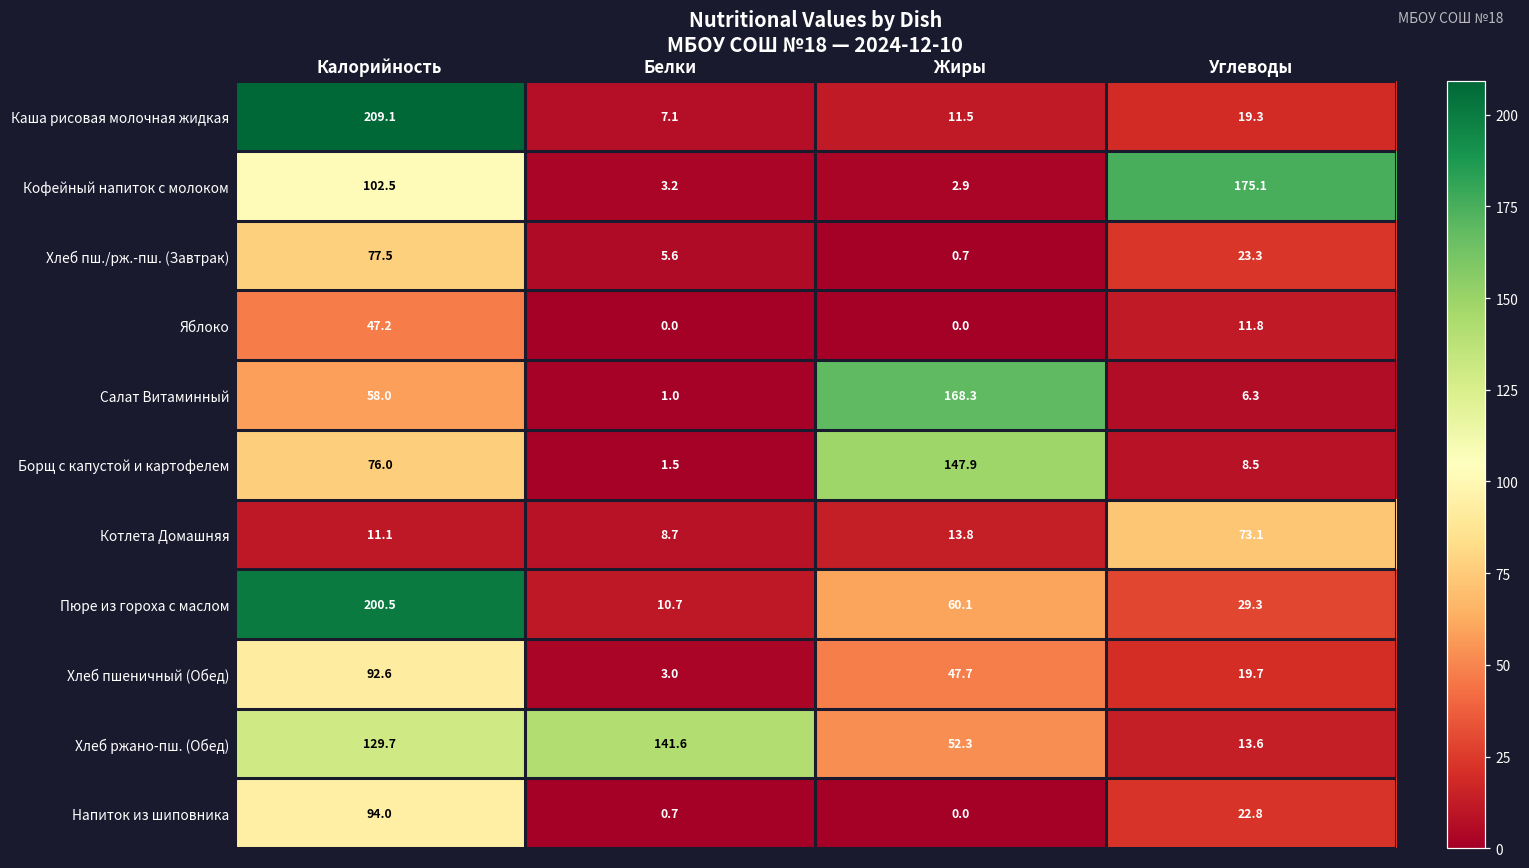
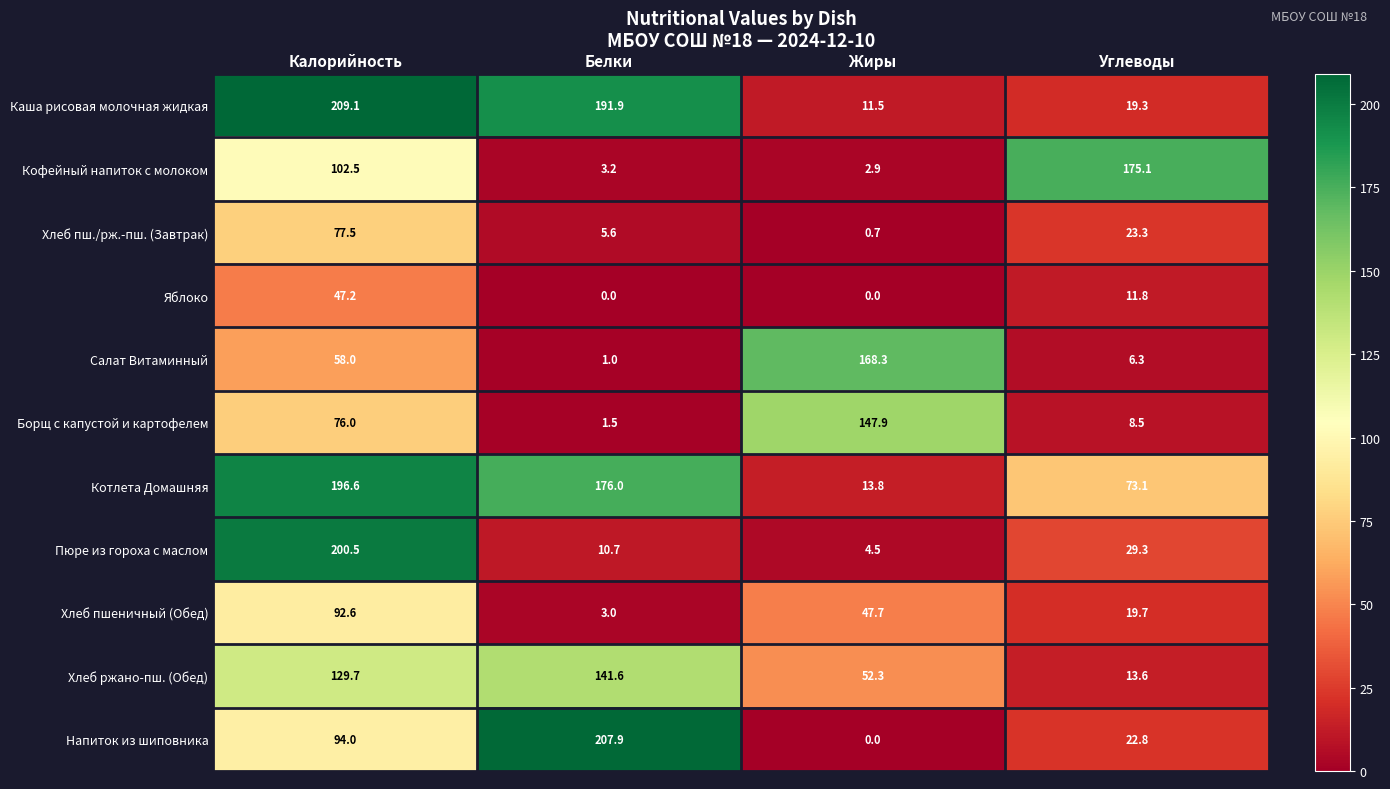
Каша рисовая молочная жидкая, Белки: 7.1 -> 191.9
Котлета Домашняя, Калорийность: 11.1 -> 196.6
Котлета Домашняя, Белки: 8.7 -> 176.0
Пюре из гороха с маслом, Жиры: 60.1 -> 4.5
Напиток из шиповника, Белки: 0.7 -> 207.9
